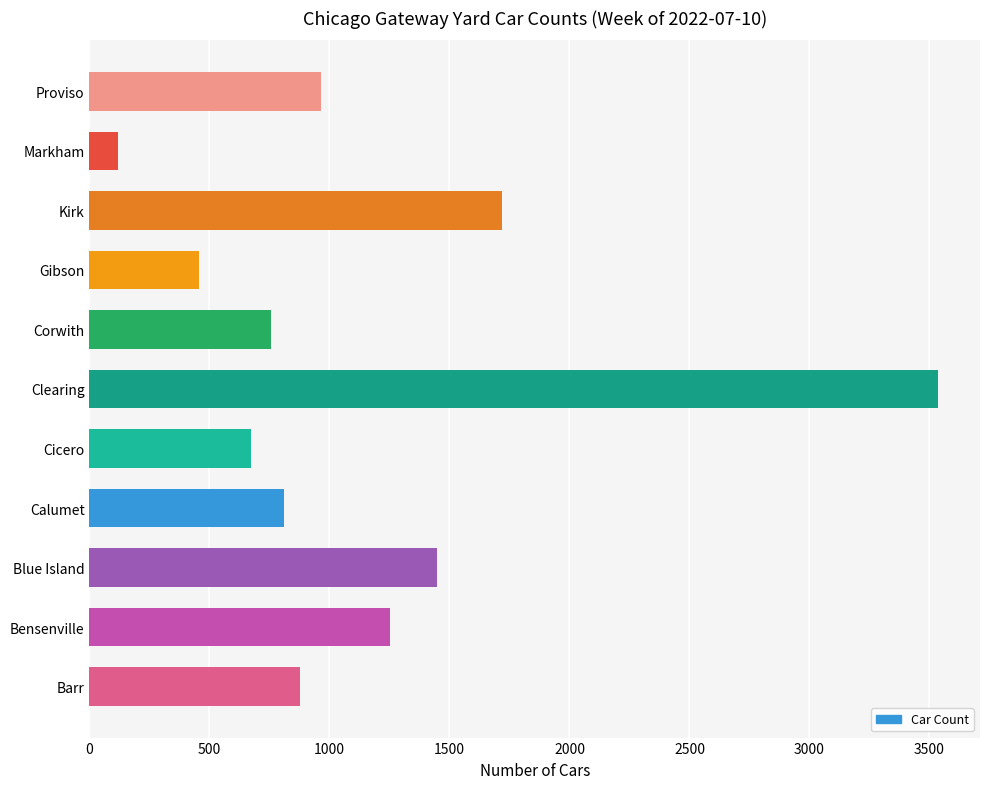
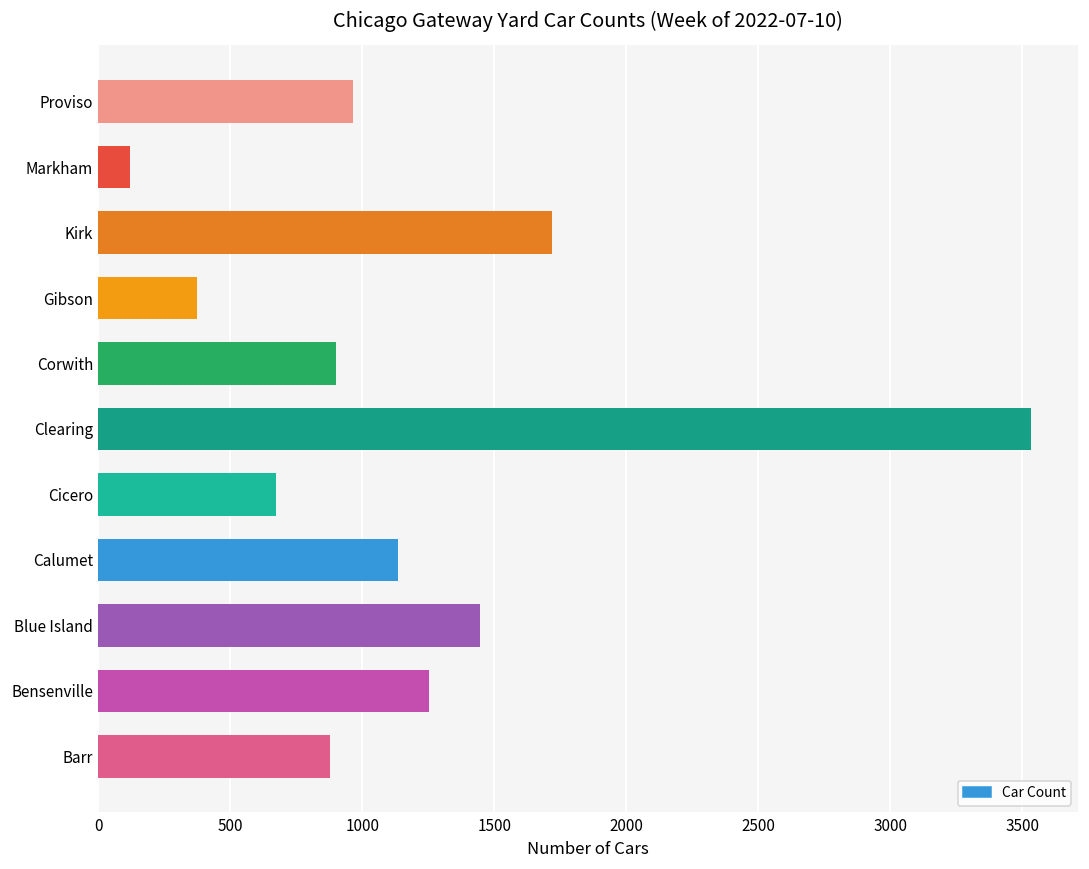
Gibson: 460 -> 370
Corwith: 760 -> 900
Calumet: 810 -> 1140
